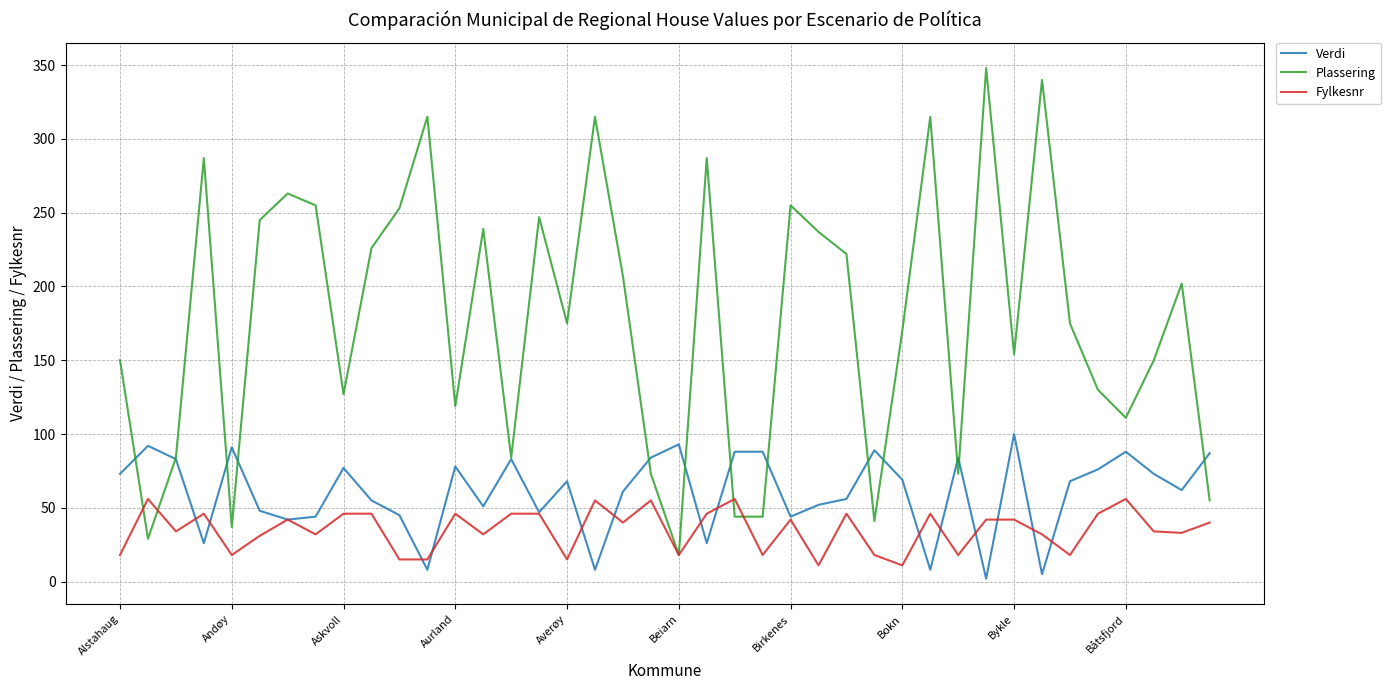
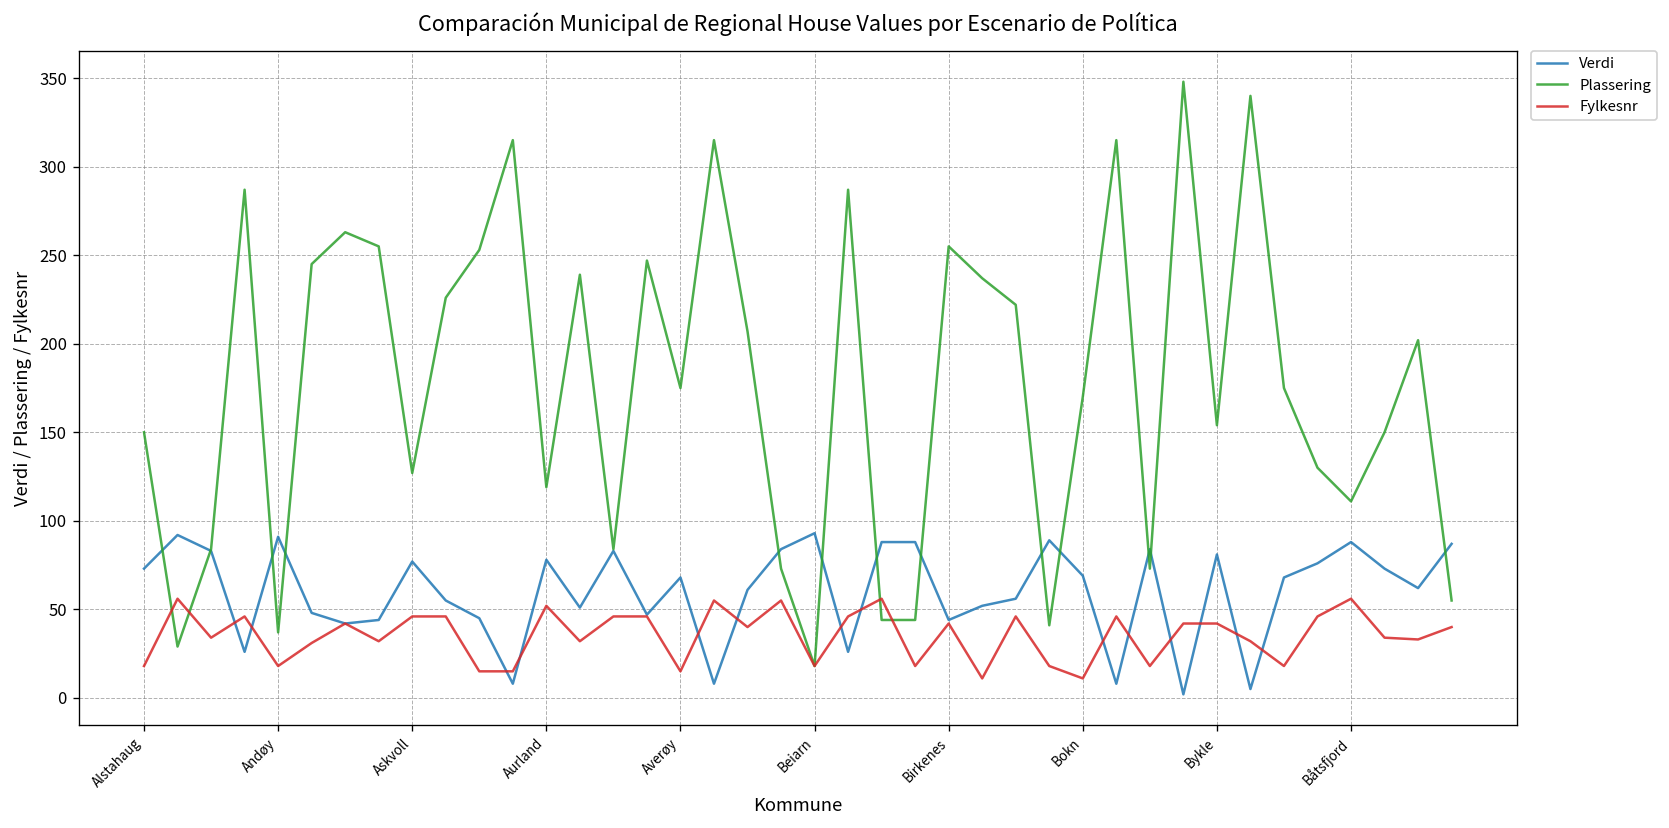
Fylkesnr, Aurland: 46 -> 52
Verdi, Bykle: 100 -> 81
